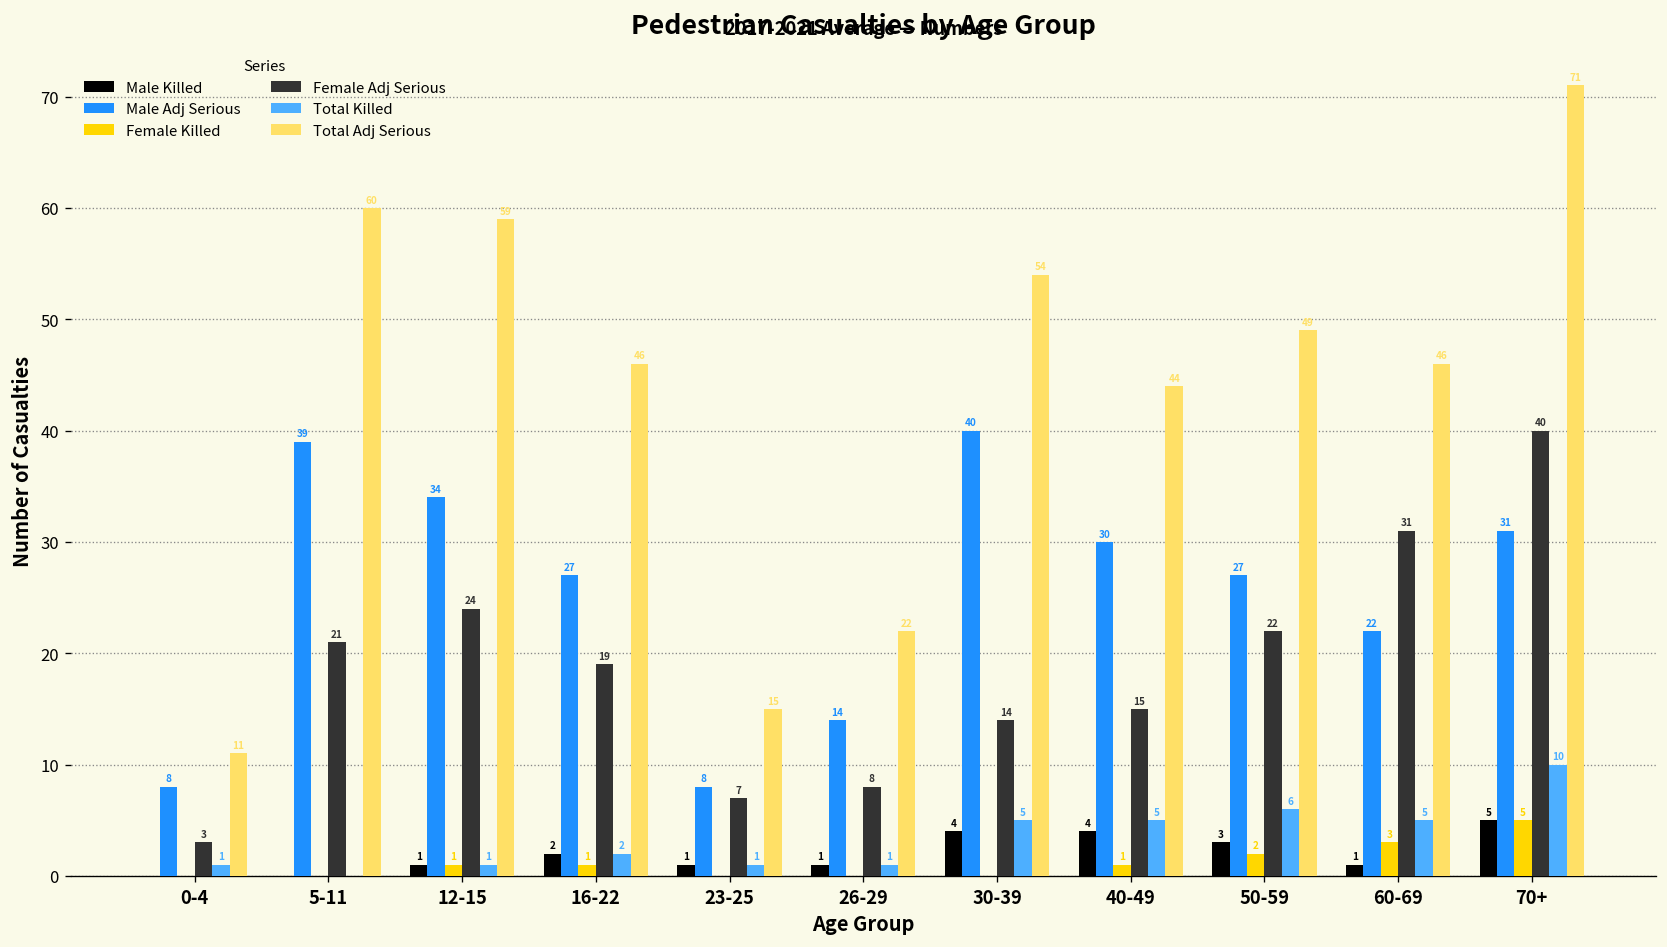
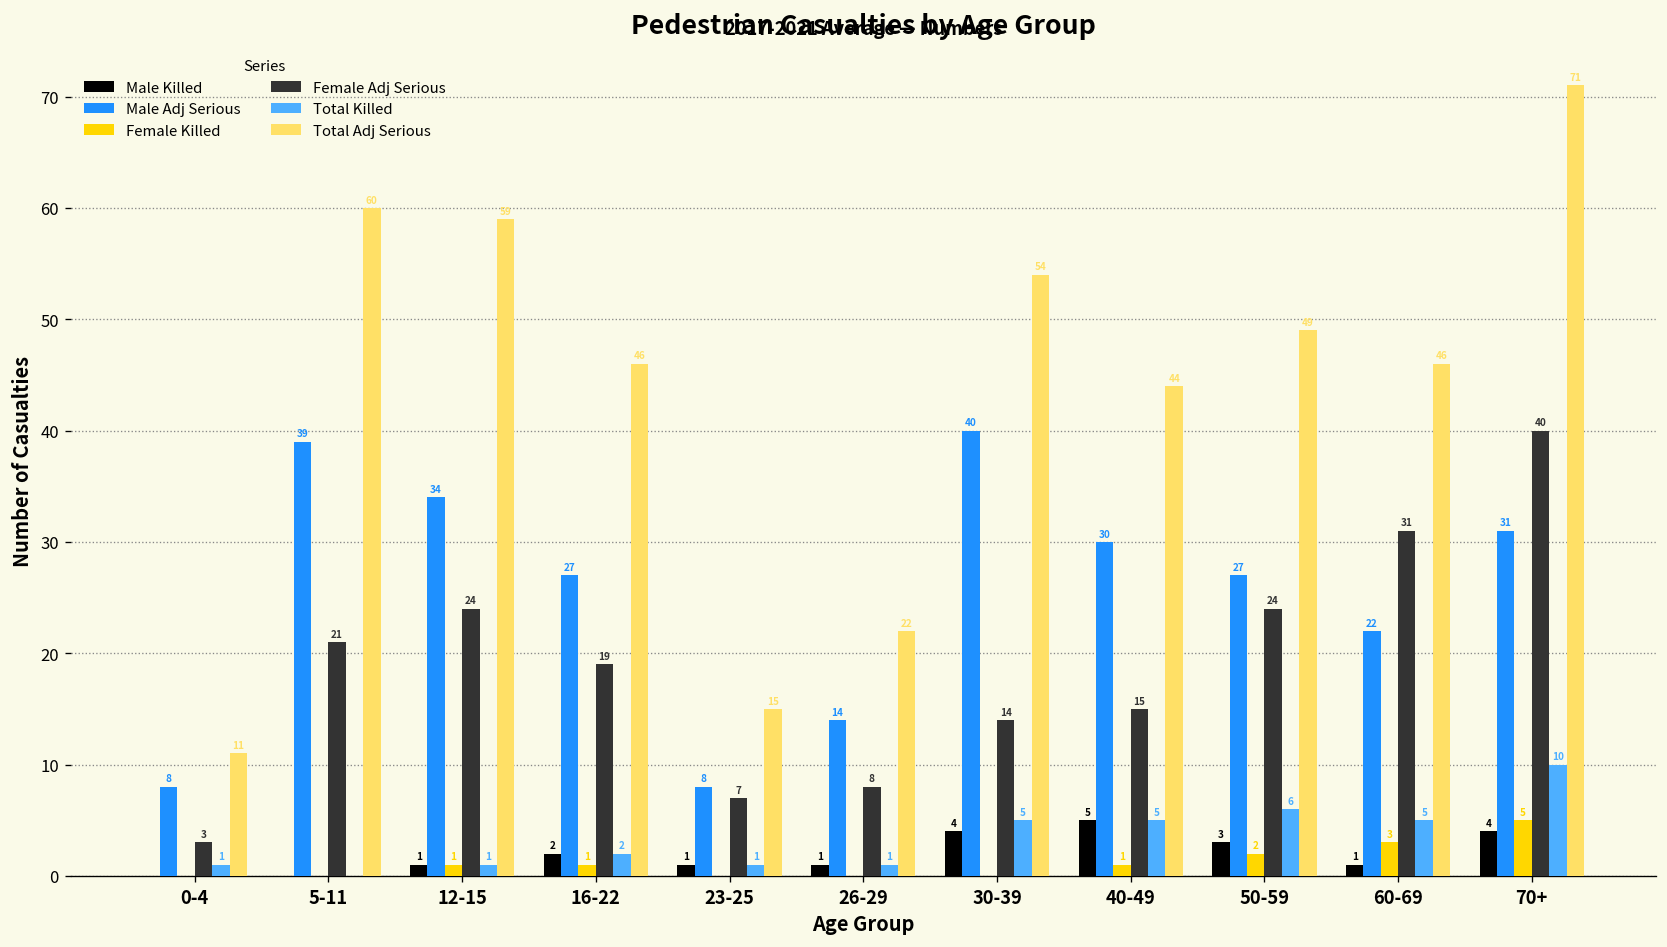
Male Killed, 40-49: 4 -> 5
Female Adj Serious, 50-59: 22 -> 24
Male Killed, 70+: 5 -> 4
